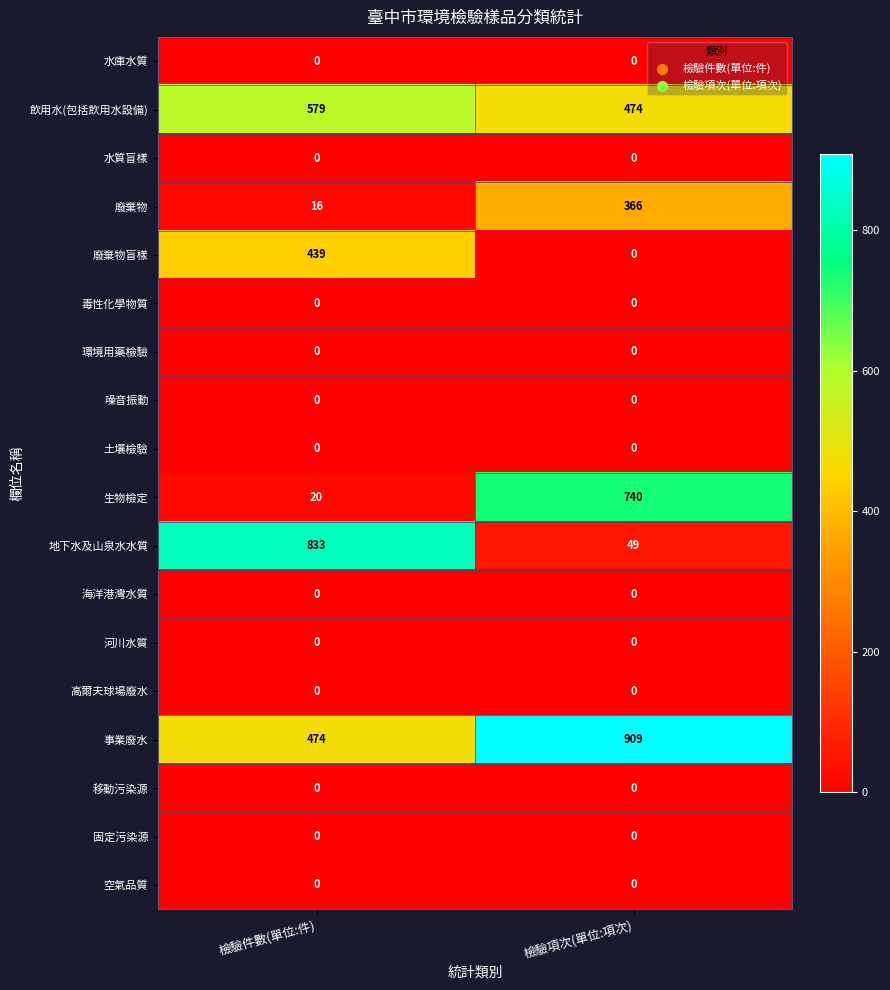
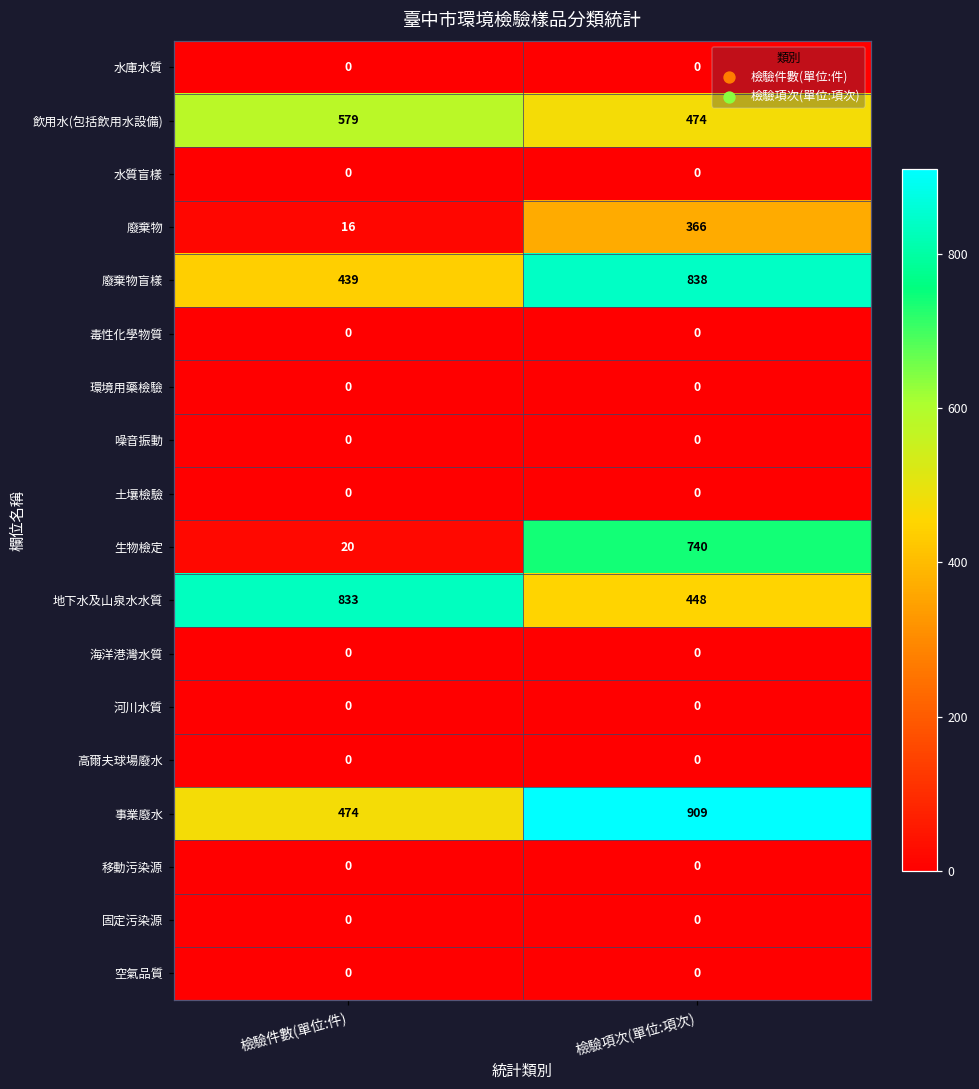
廢棄物盲樣, 檢驗項次(單位:項次): 0 -> 838
地下水及山泉水水質, 檢驗項次(單位:項次): 49 -> 448
